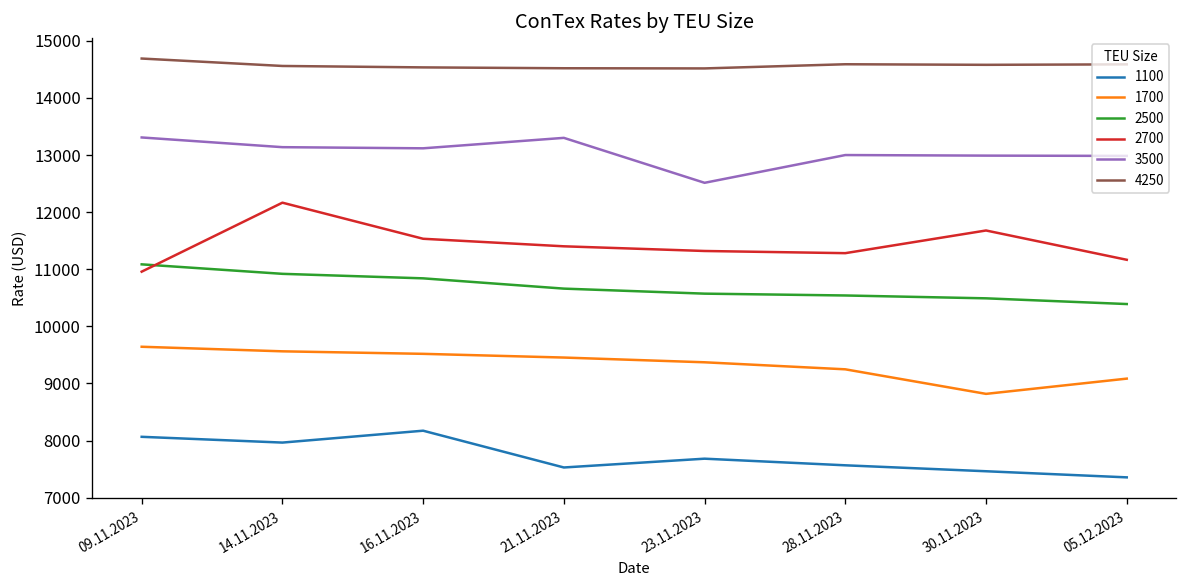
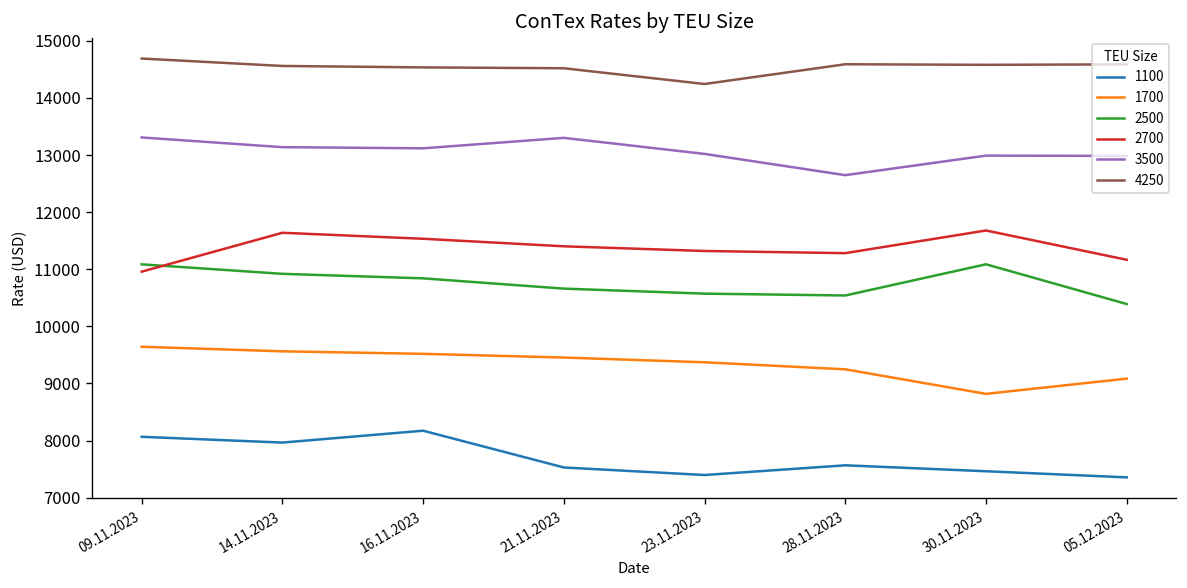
2700, 14.11.2023: 12200 -> 11600
1100, 23.11.2023: 7700 -> 7400
3500, 23.11.2023: 12500 -> 13000
4250, 23.11.2023: 14500 -> 14200
3500, 28.11.2023: 13000 -> 12600
2500, 30.11.2023: 10500 -> 11100
